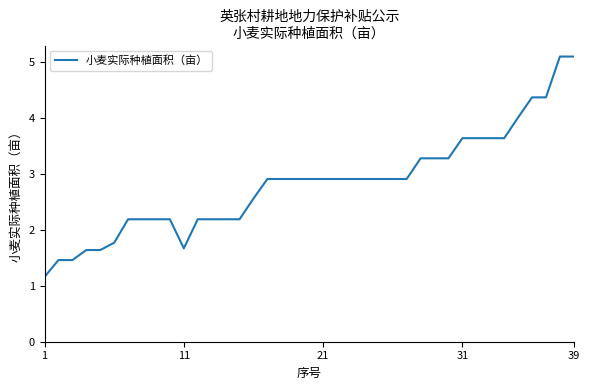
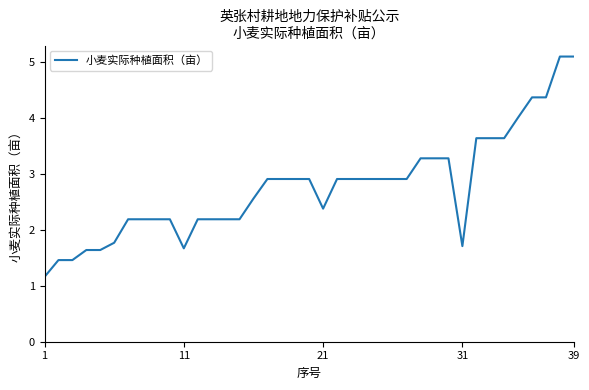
21: 2.9 -> 2.4
31: 3.6 -> 1.7
